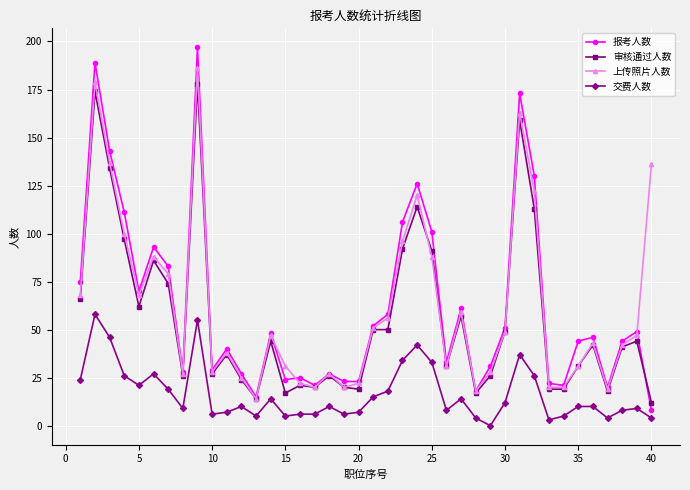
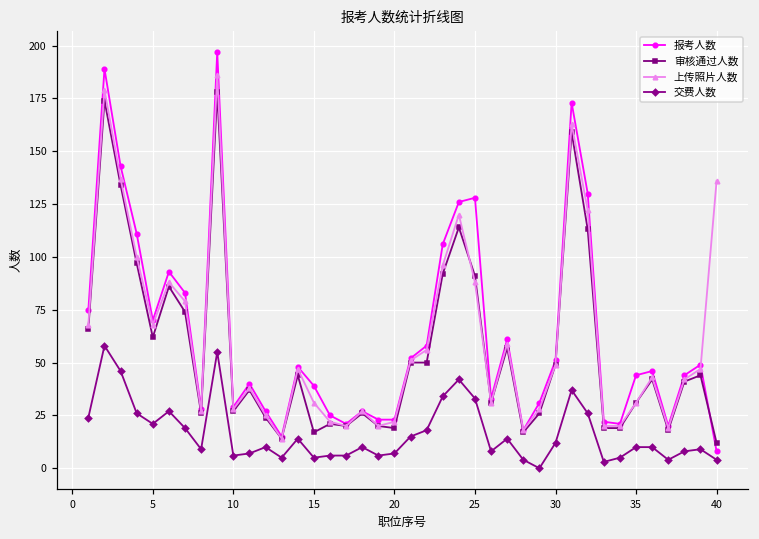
报考人数, 15: 24 -> 39
报考人数, 25: 101 -> 128
